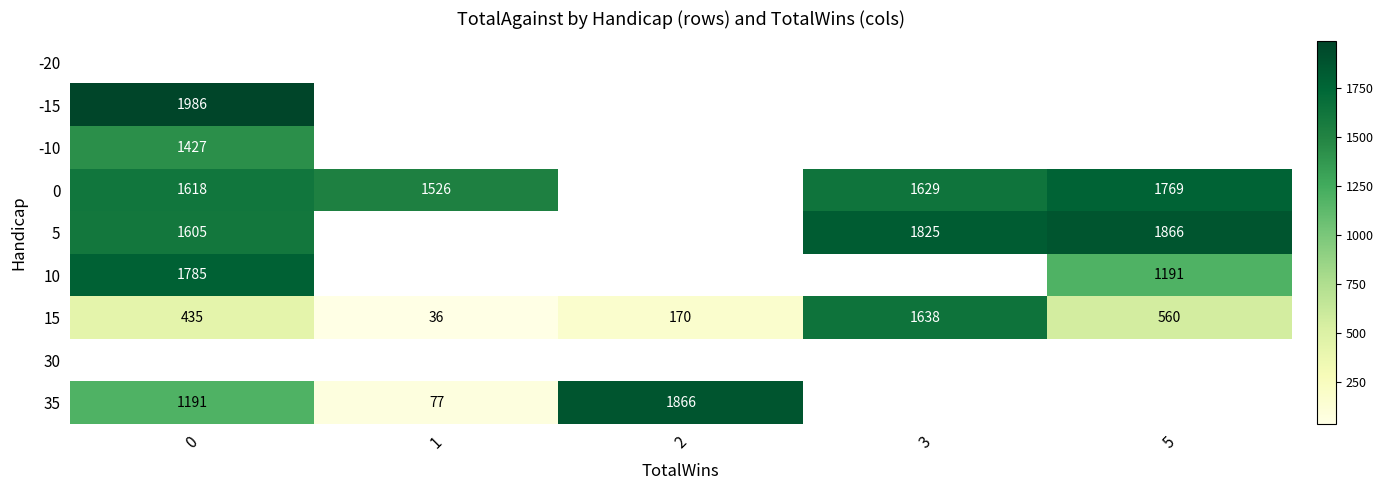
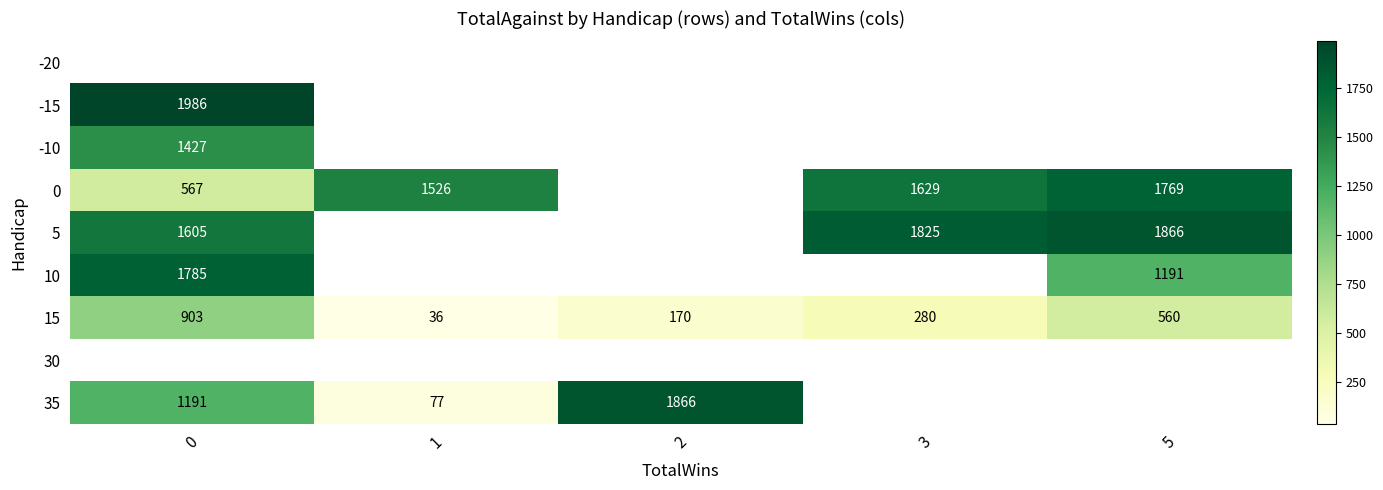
0, 0: 1618 -> 567
15, 0: 435 -> 903
15, 3: 1638 -> 280
